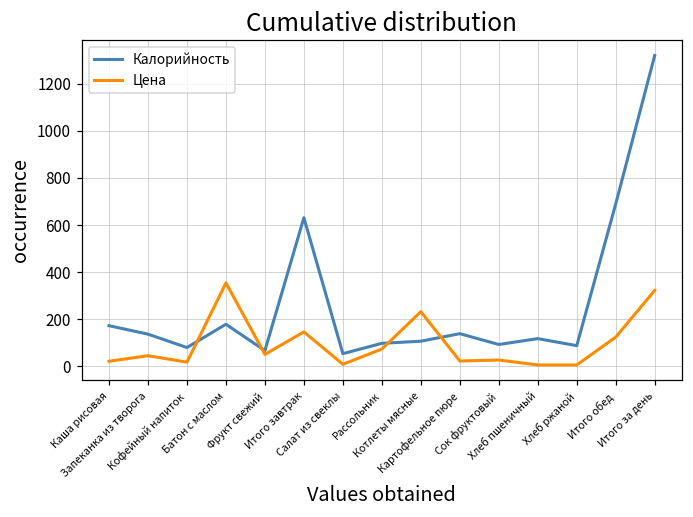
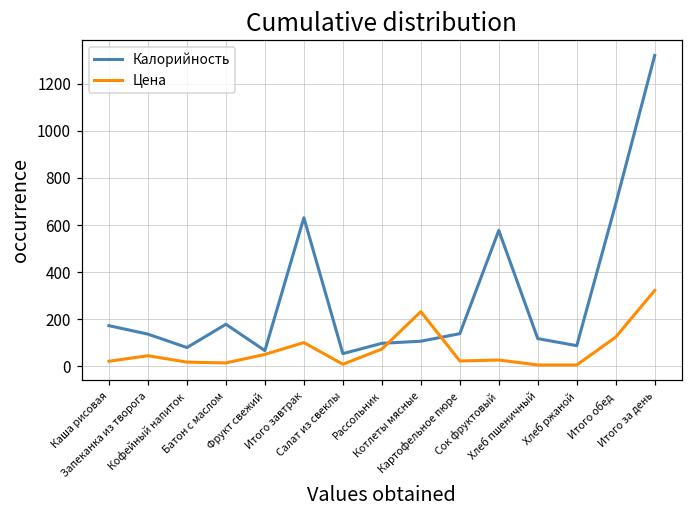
Цена, Батон с маслом: 350 -> 10
Цена, Итого завтрак: 150 -> 100
Калорийность, Сок фруктовый: 90 -> 580
